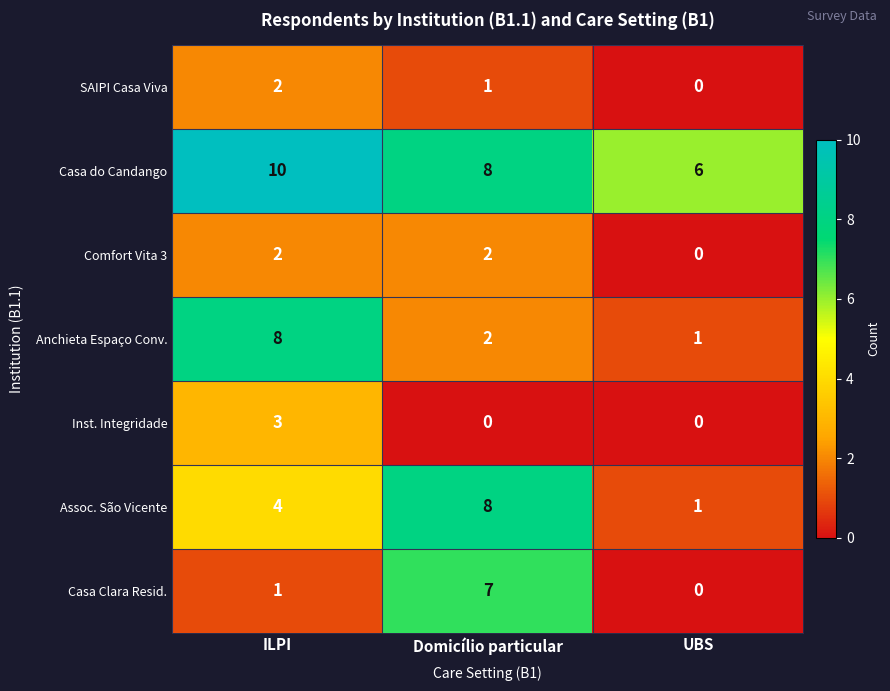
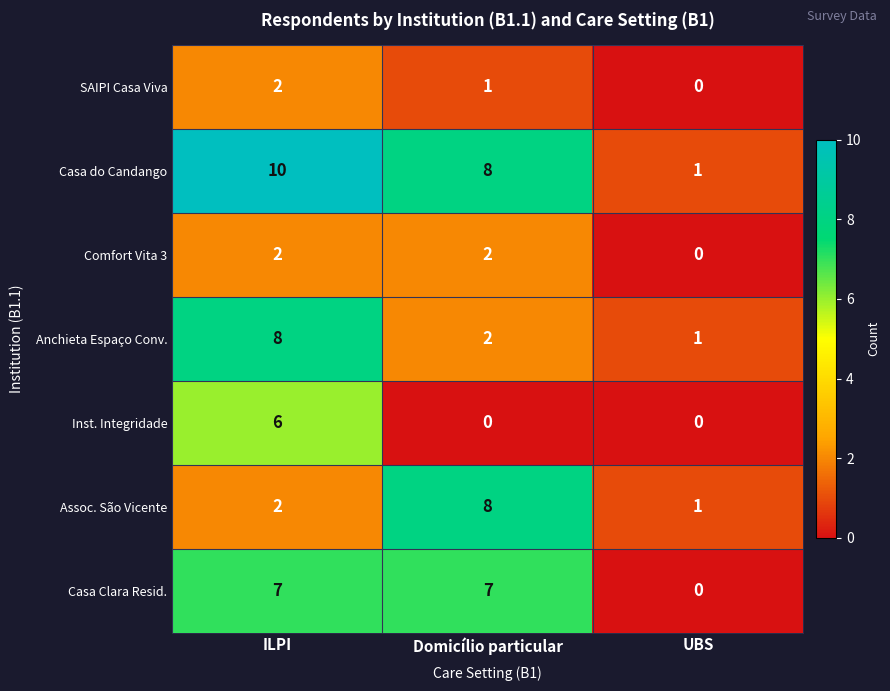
Casa do Candango, UBS: 6 -> 1
Inst. Integridade, ILPI: 3 -> 6
Assoc. São Vicente, ILPI: 4 -> 2
Casa Clara Resid., ILPI: 1 -> 7
